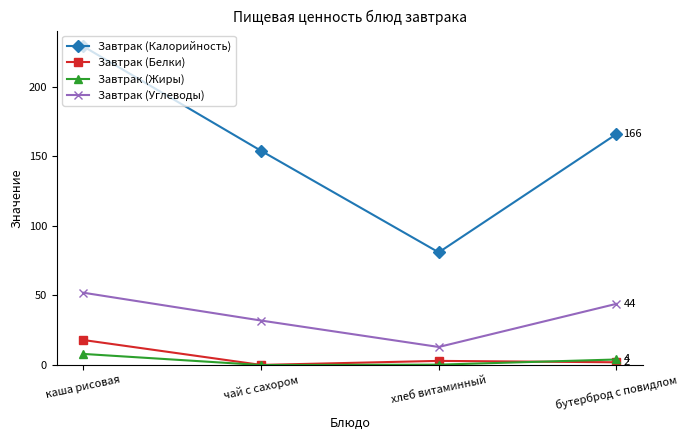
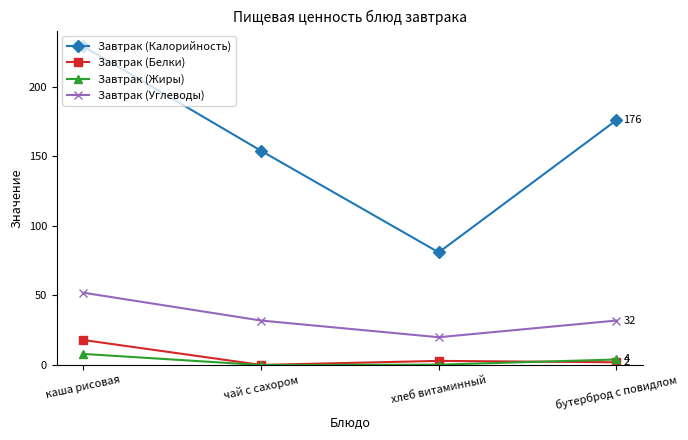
Завтрак (Углеводы), хлеб витаминный: 13 -> 20
Завтрак (Калорийность), бутерброд с повидлом: 166 -> 176
Завтрак (Углеводы), бутерброд с повидлом: 44 -> 32
